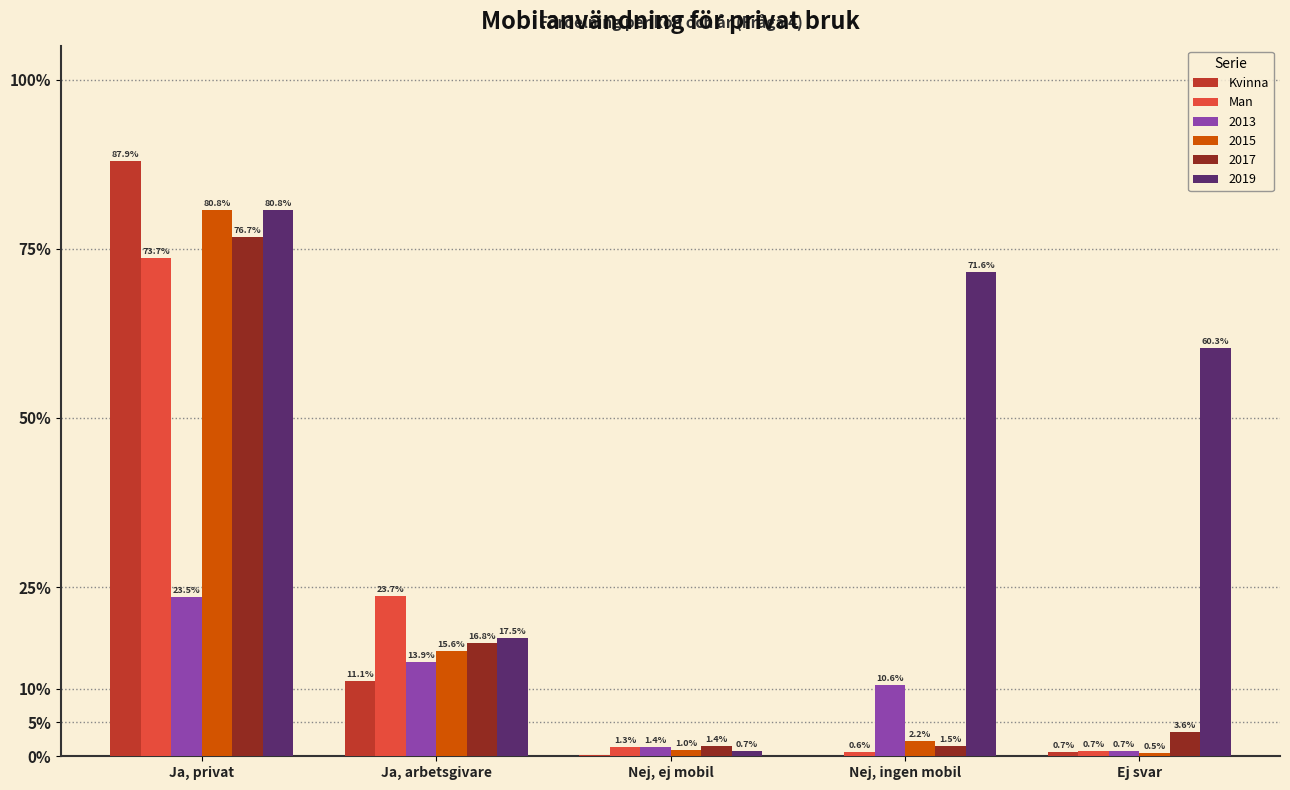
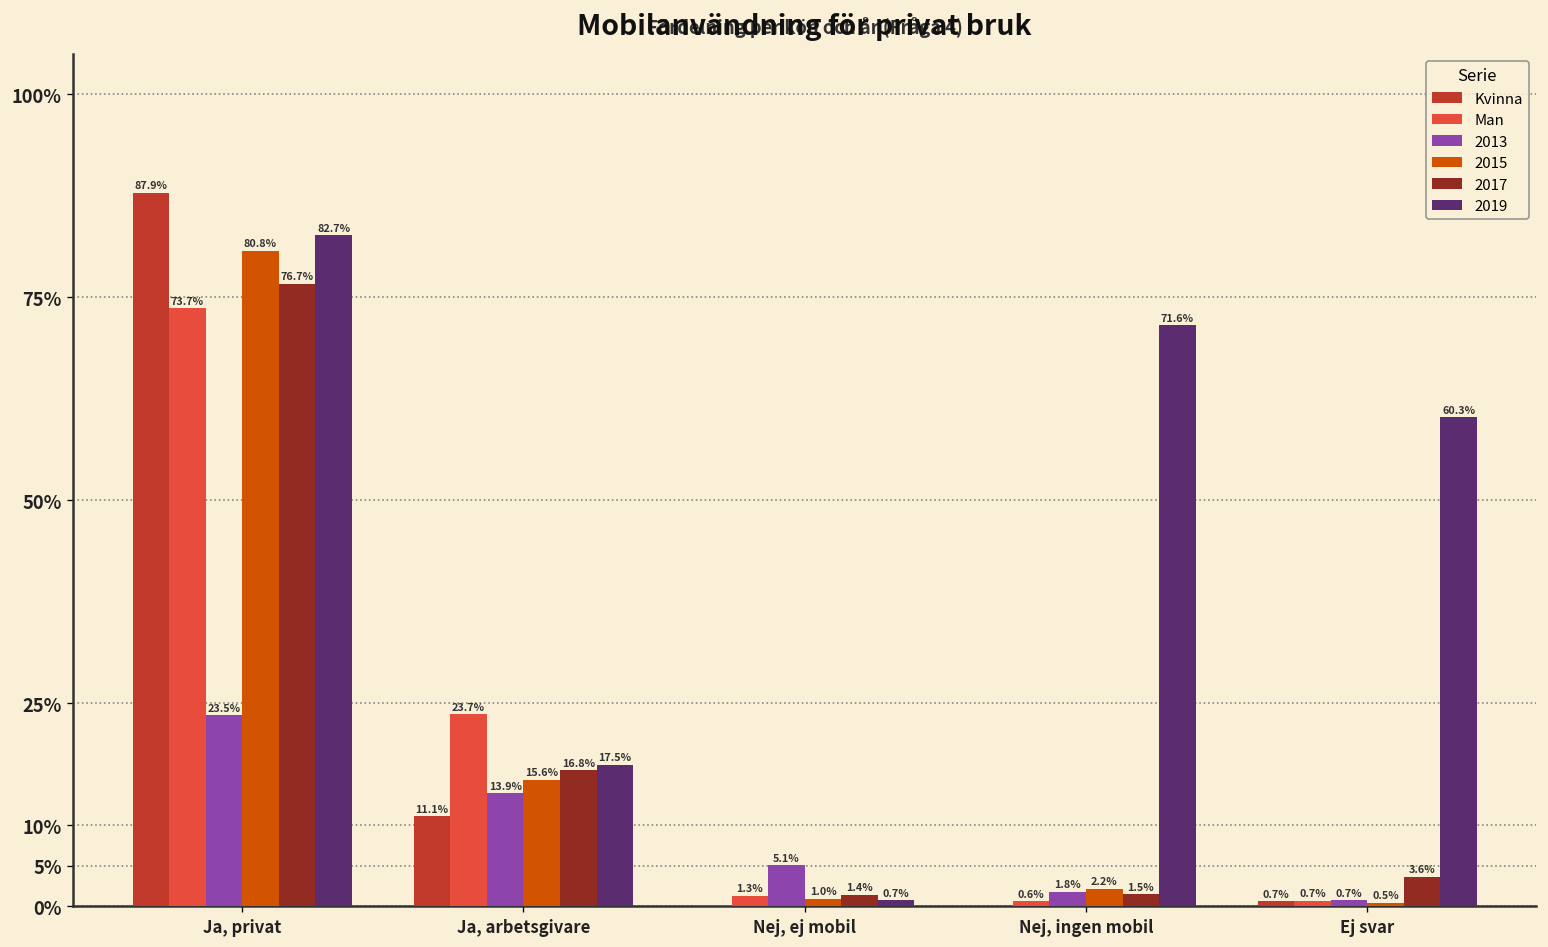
2019, Ja, privat: 80.8% -> 82.7%
2013, Nej, ej mobil: 1.4% -> 5.1%
2013, Nej, ingen mobil: 10.6% -> 1.8%
